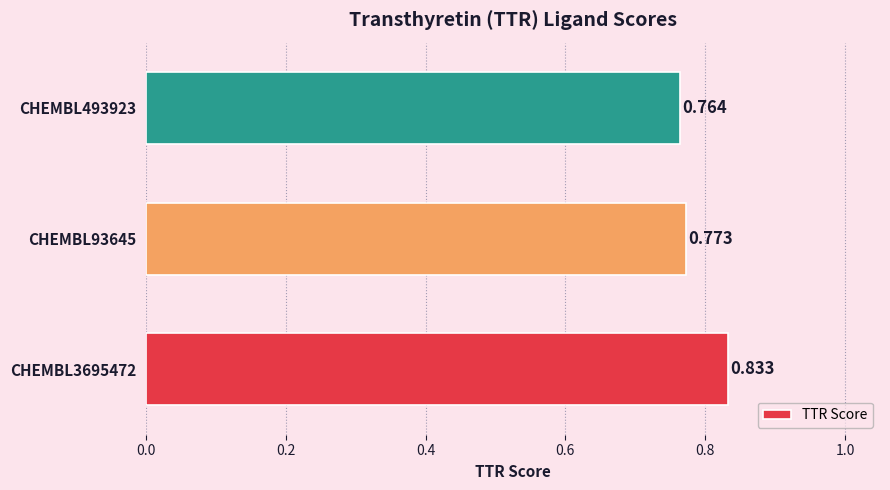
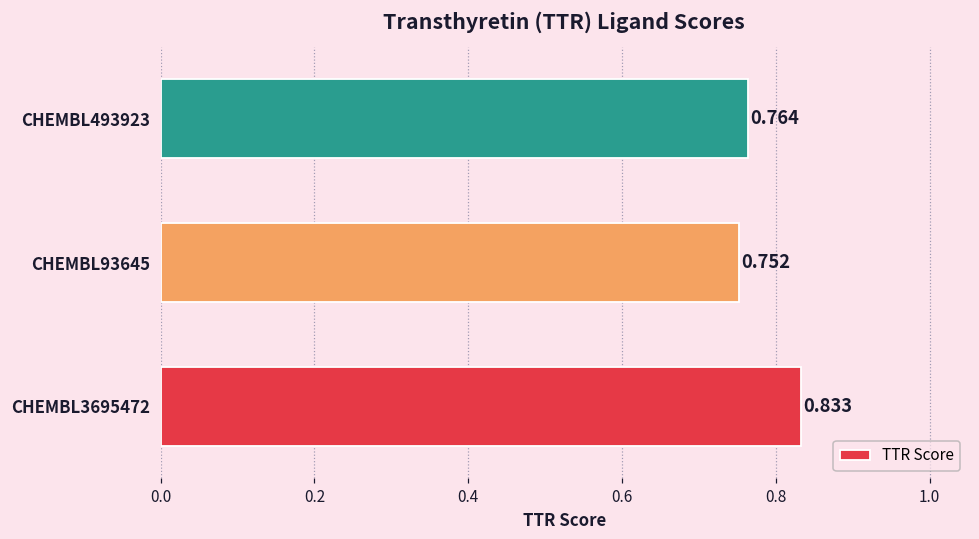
CHEMBL93645: 0.773 -> 0.752
